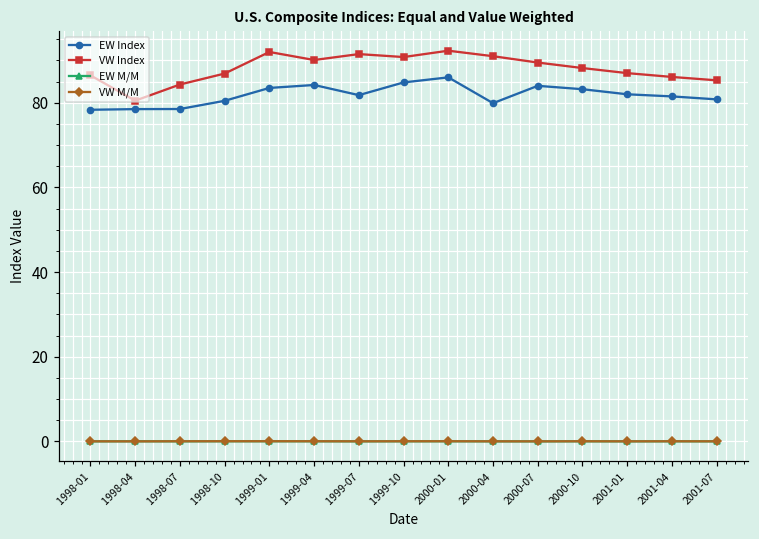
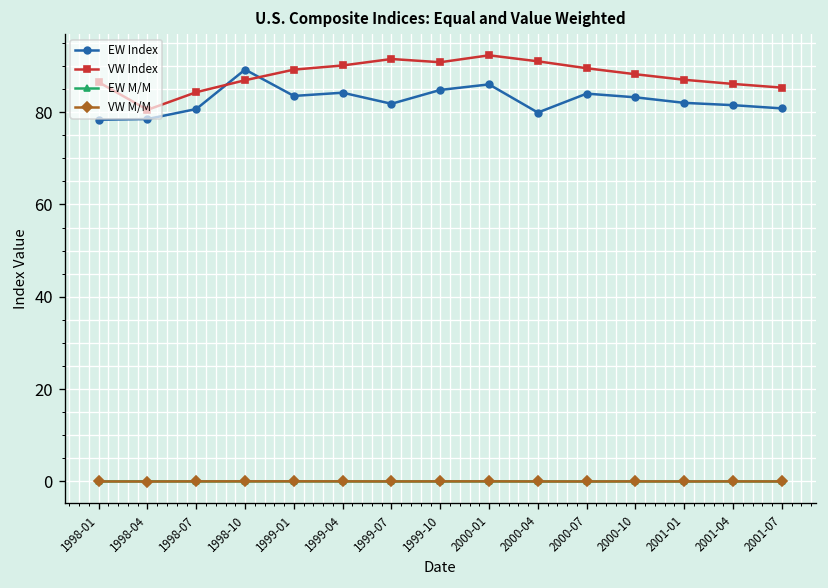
EW Index, 1998-07: 79 -> 81
EW Index, 1998-10: 80 -> 89
VW Index, 1999-01: 92 -> 89
